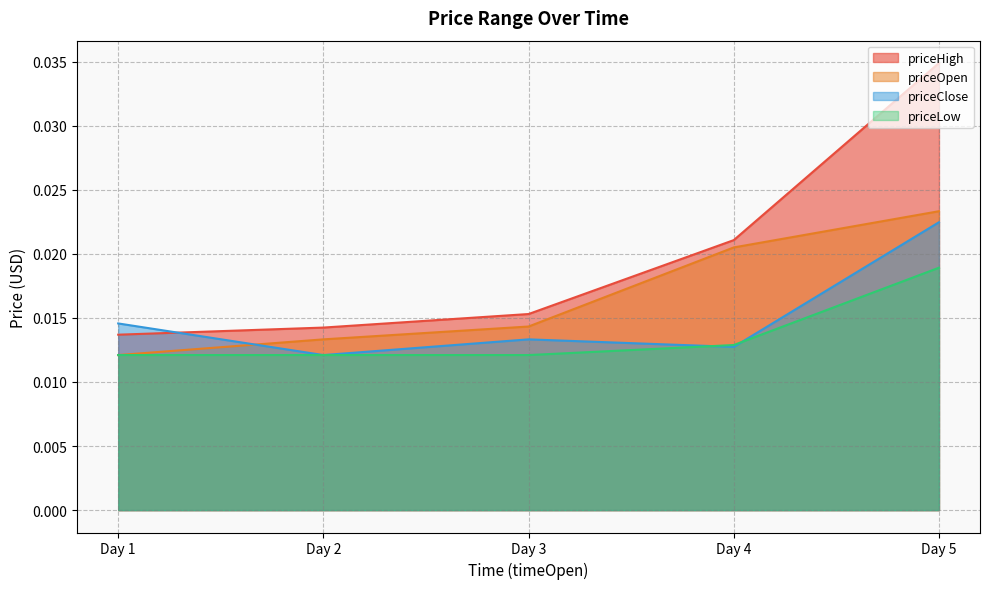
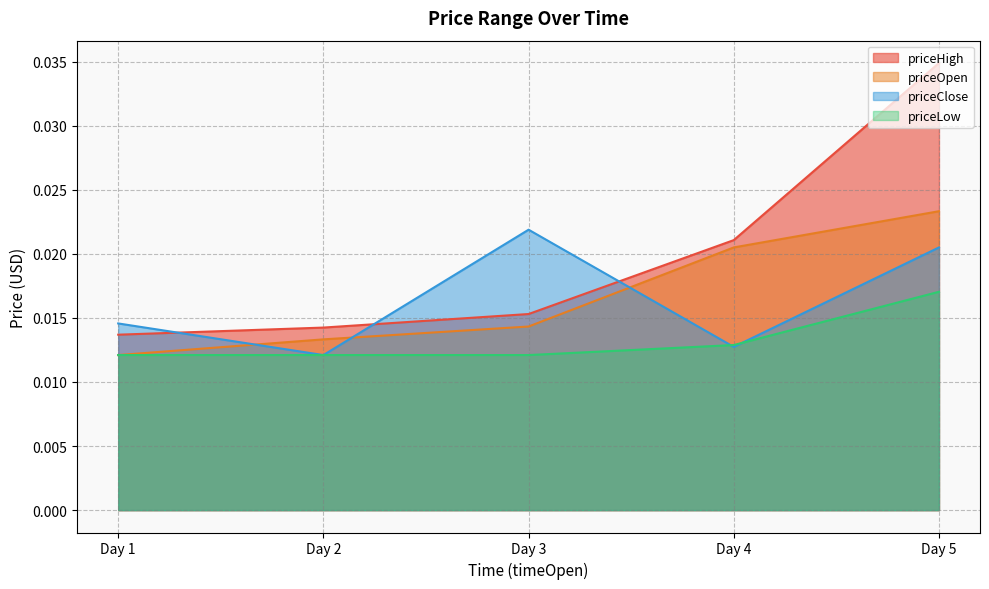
priceClose, Day 3: 0.0133 -> 0.0219
priceClose, Day 5: 0.0225 -> 0.0205
priceLow, Day 5: 0.0189 -> 0.0170
